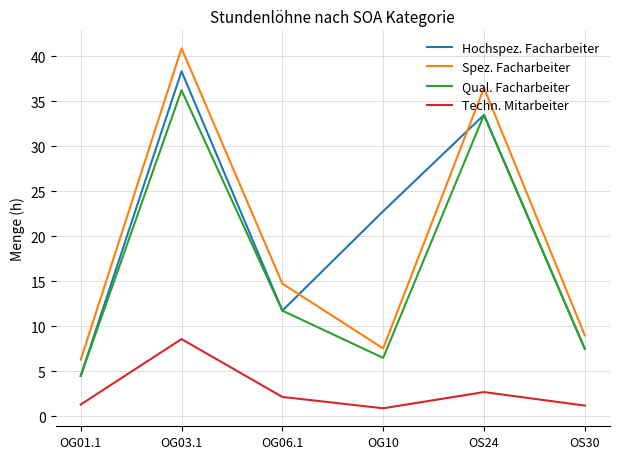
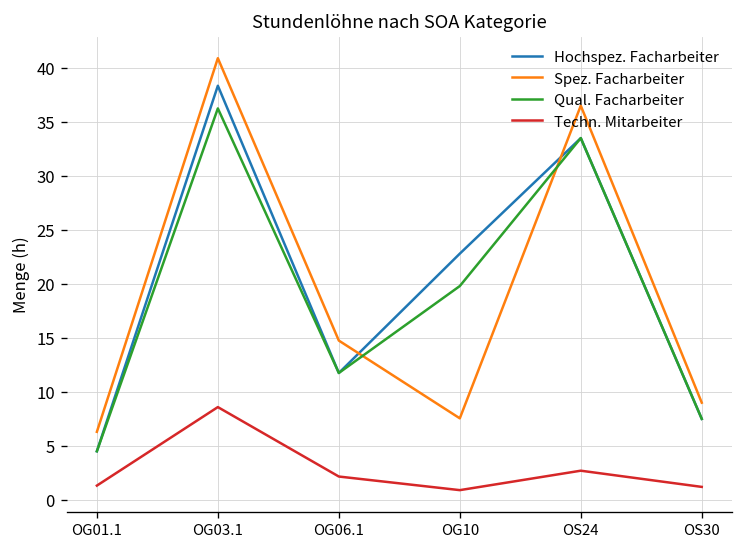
Qual. Facharbeiter, OG10: 7 -> 20
